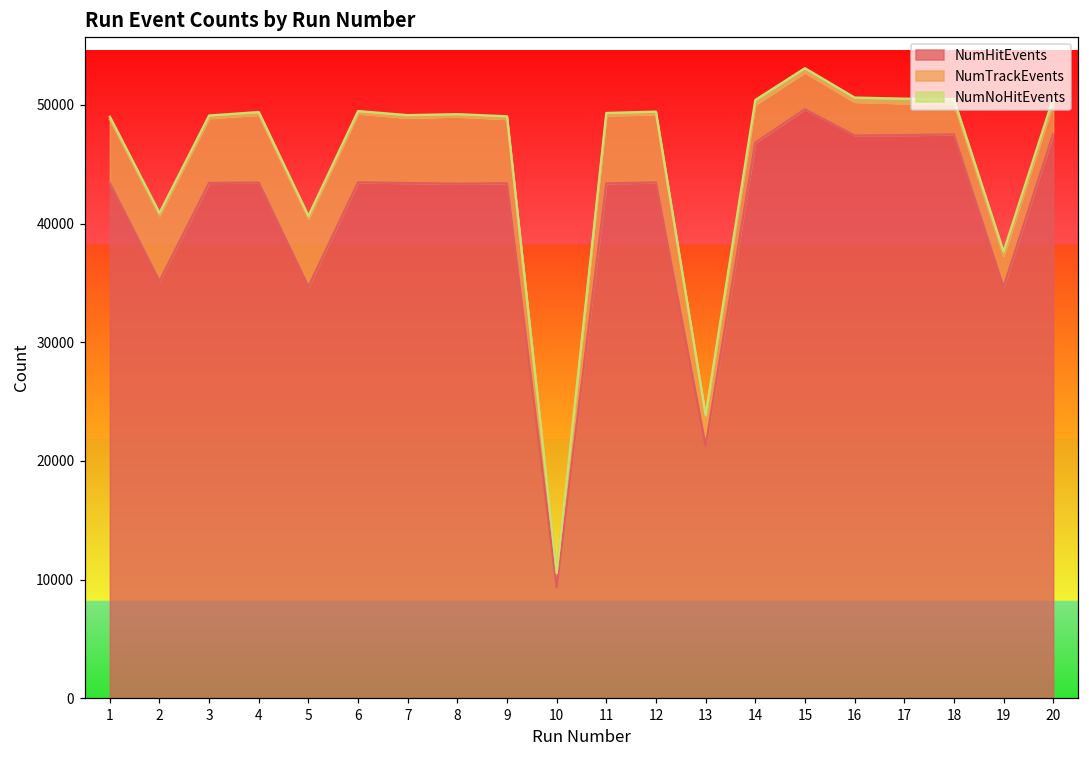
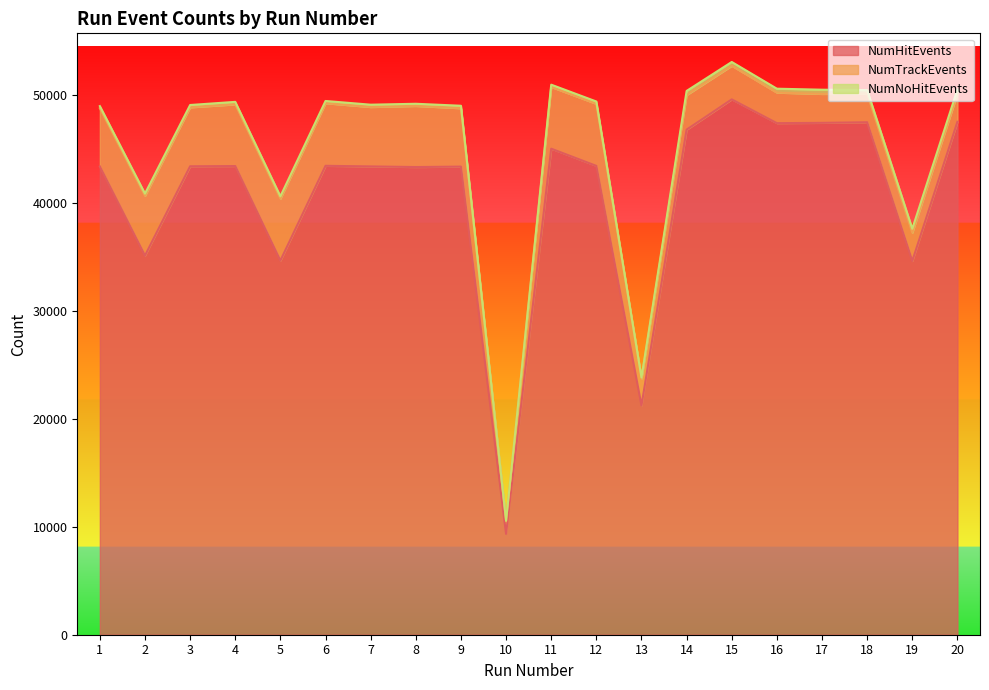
NumHitEvents, 11: 43400 -> 45100
